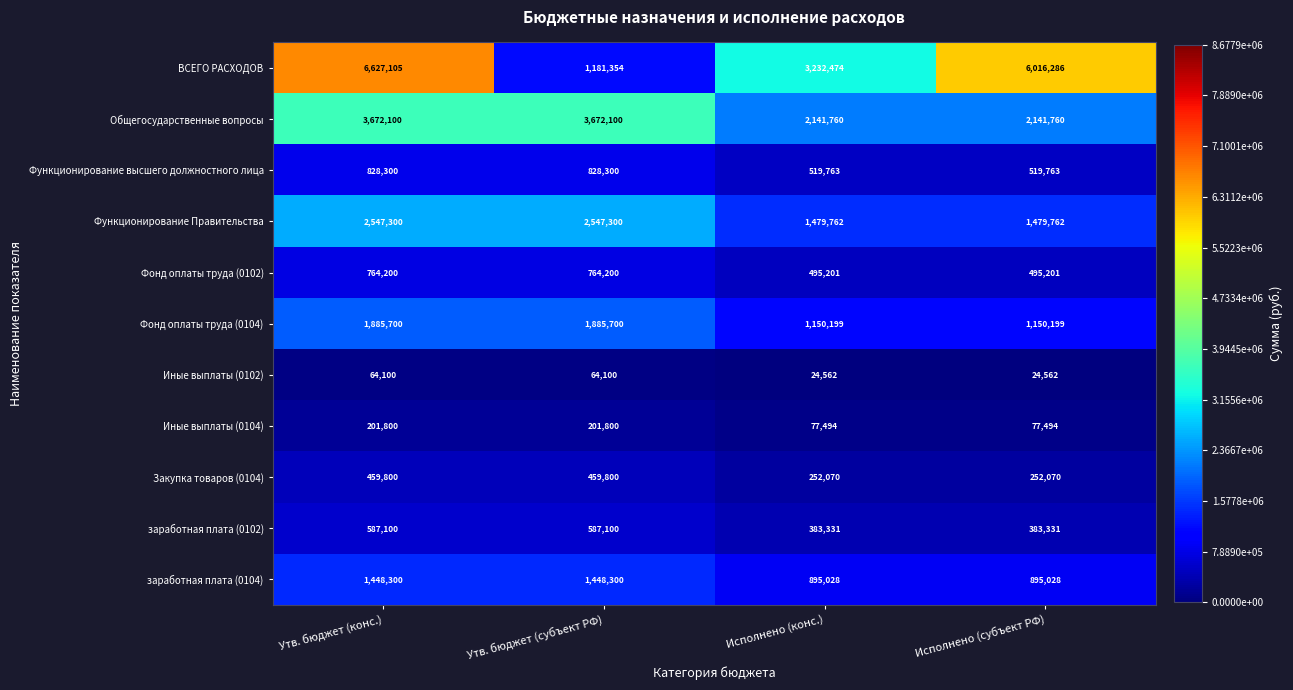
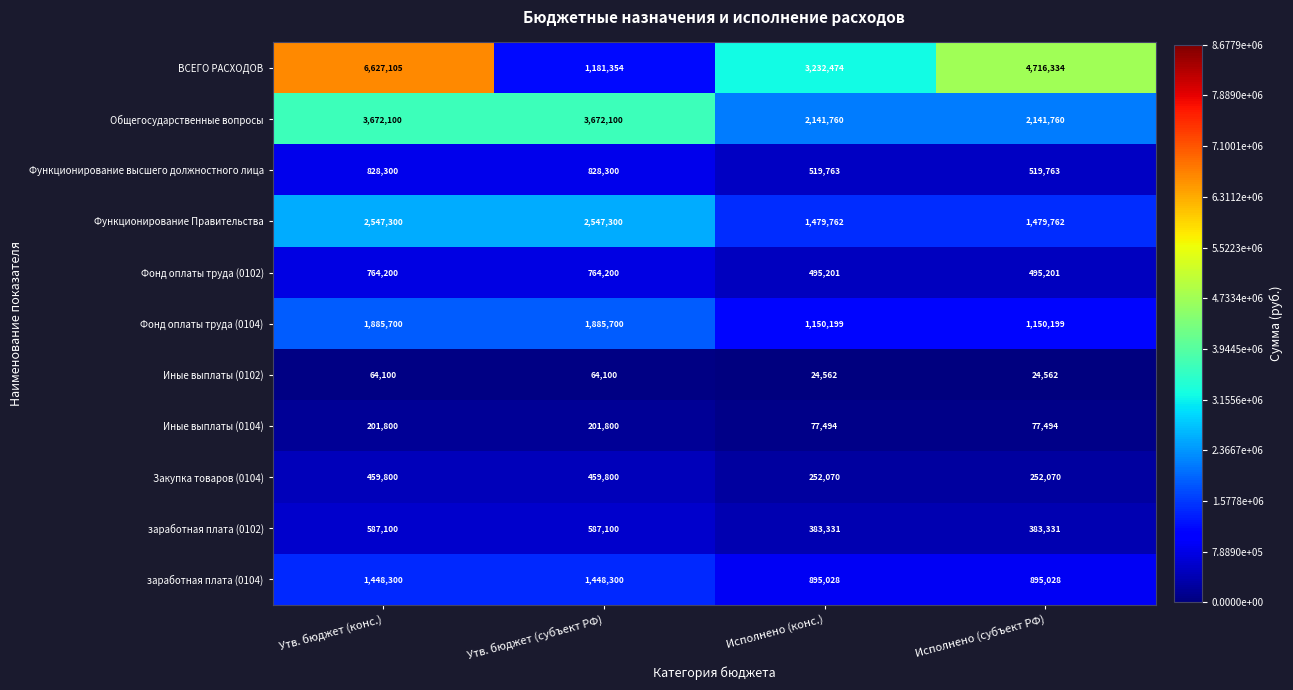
ВСЕГО РАСХОДОВ, Исполнено (субъект РФ): 6,016,286 -> 4,716,334
